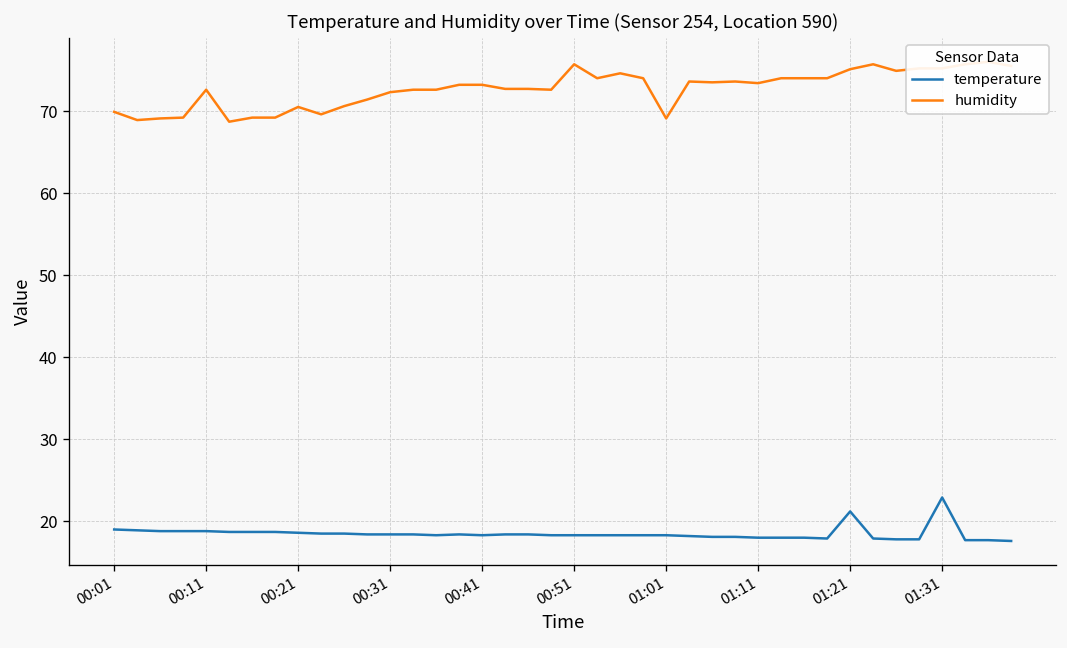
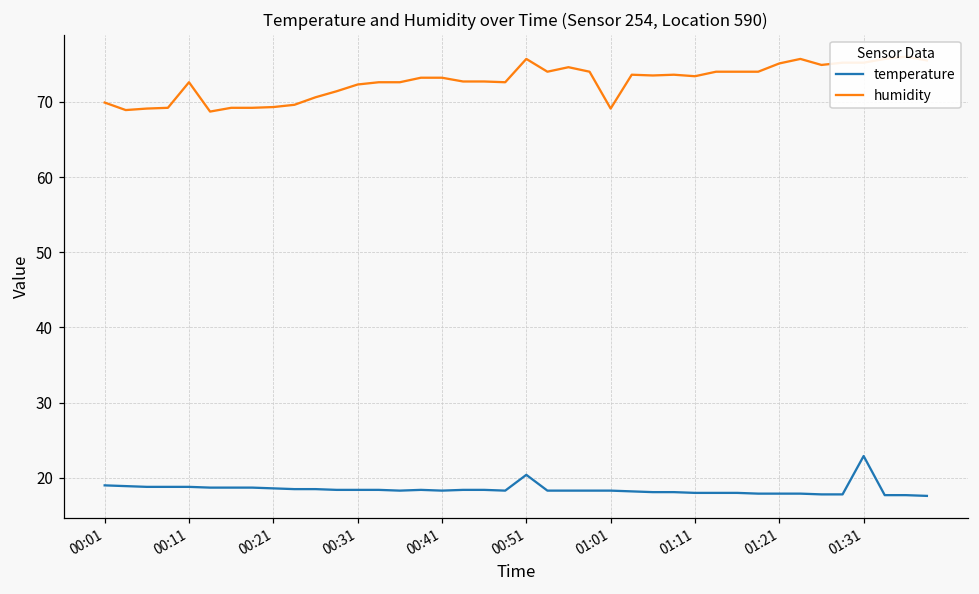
humidity, 00:21: 71 -> 69
temperature, 00:51: 18 -> 20
temperature, 01:21: 21 -> 18
